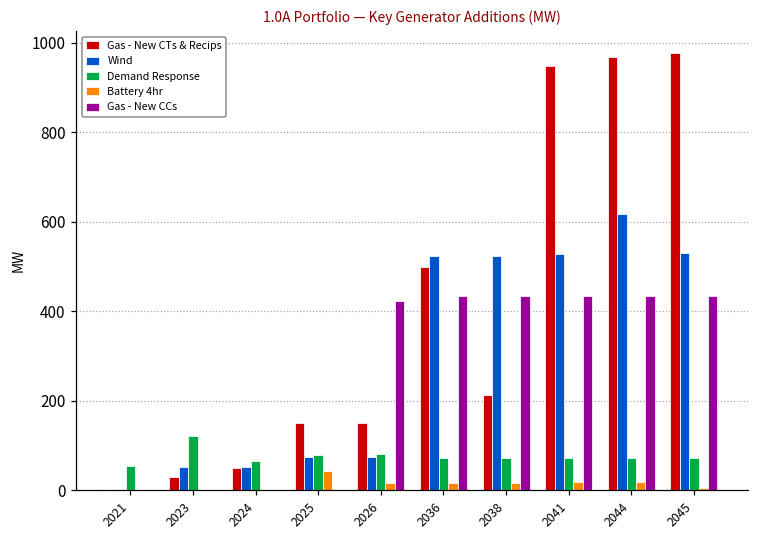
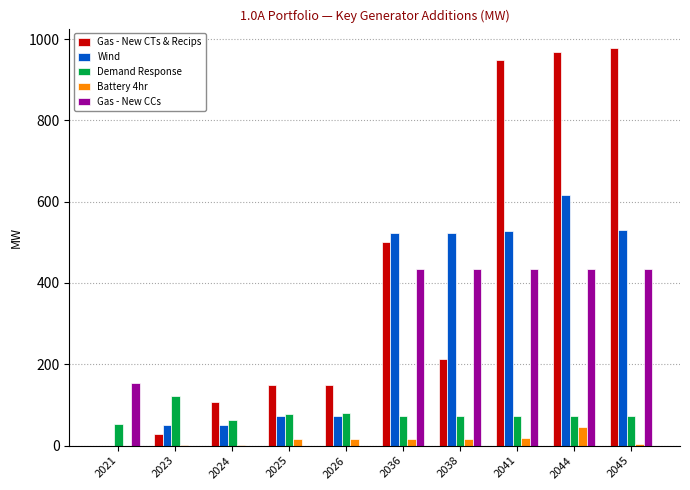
Gas - New CCs, 2021: 0 -> 150
Gas - New CTs & Recips, 2024: 50 -> 110
Battery 4hr, 2025: 40 -> 20
Gas - New CCs, 2026: 420 -> 0
Battery 4hr, 2044: 20 -> 50
